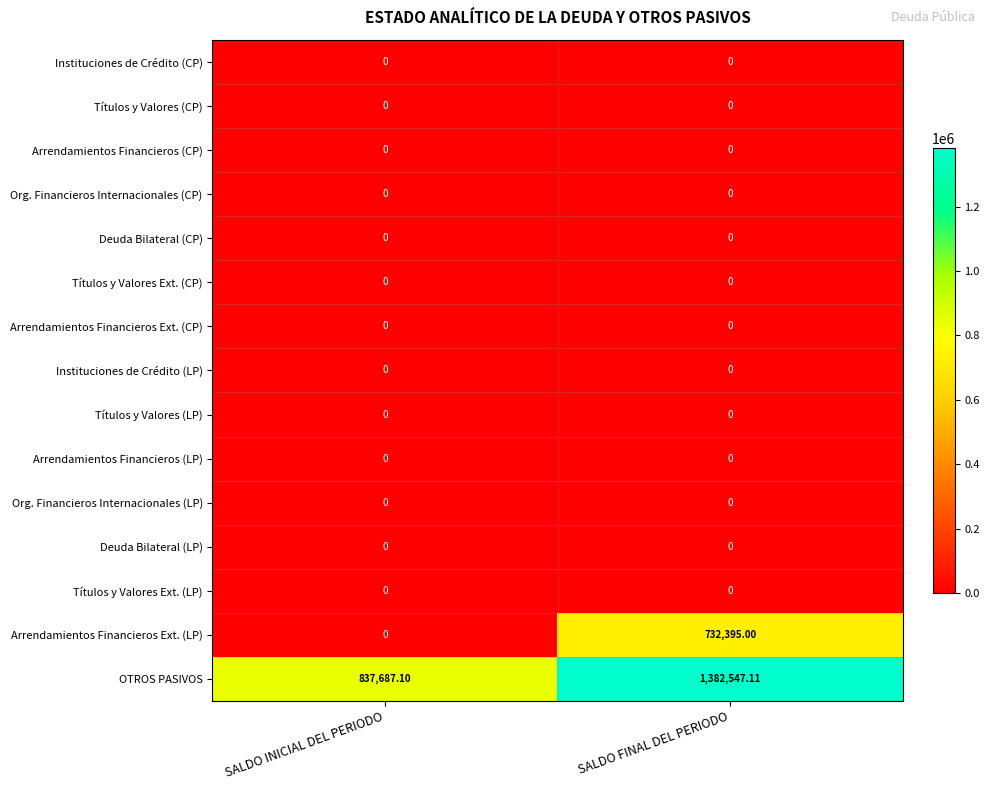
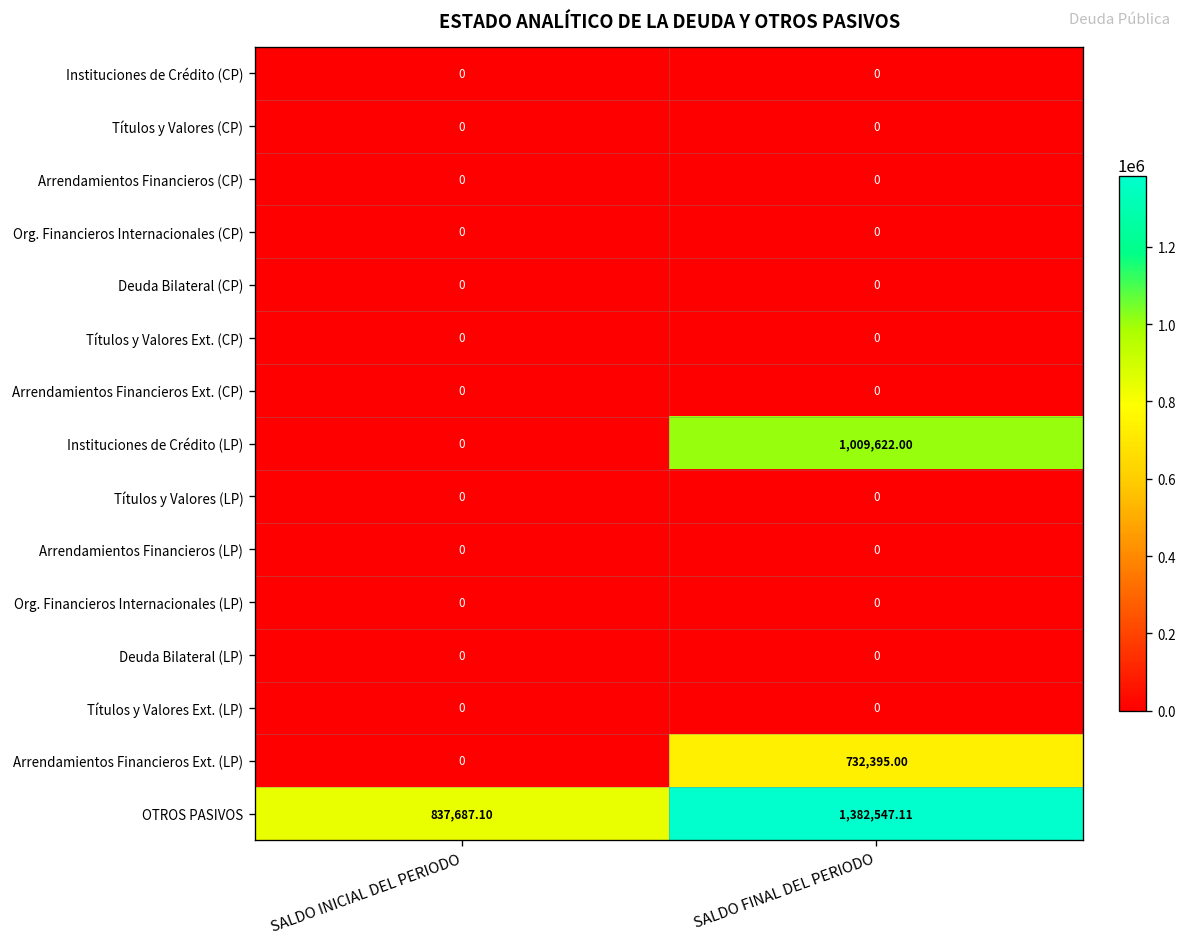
Instituciones de Crédito (LP), SALDO FINAL DEL PERIODO: 0 -> 1,009,622.00
